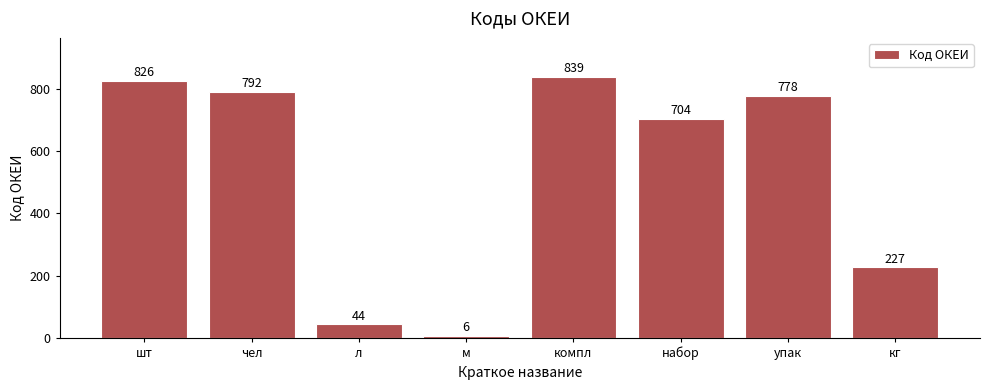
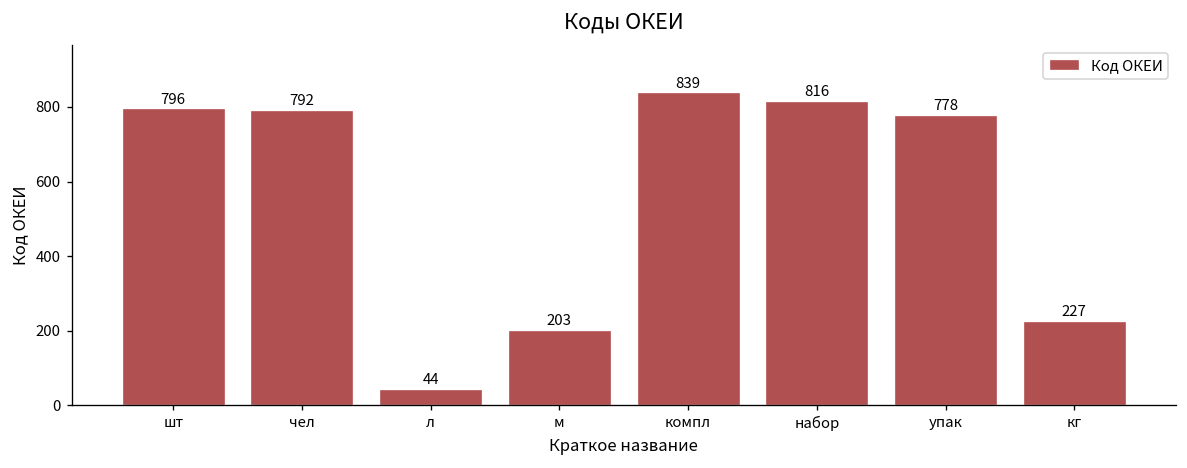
шт: 826 -> 796
м: 6 -> 203
набор: 704 -> 816
